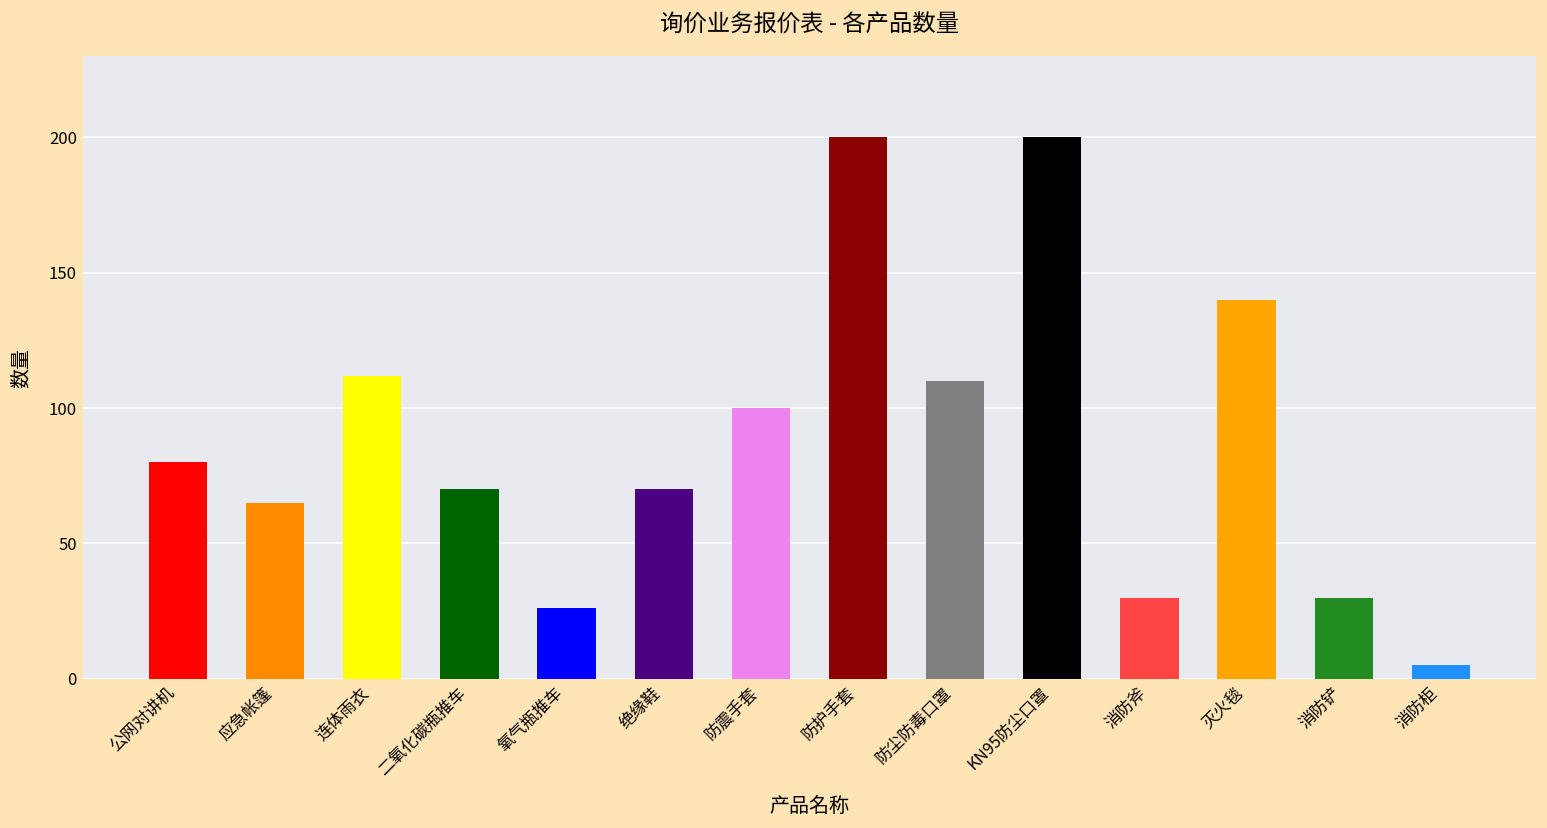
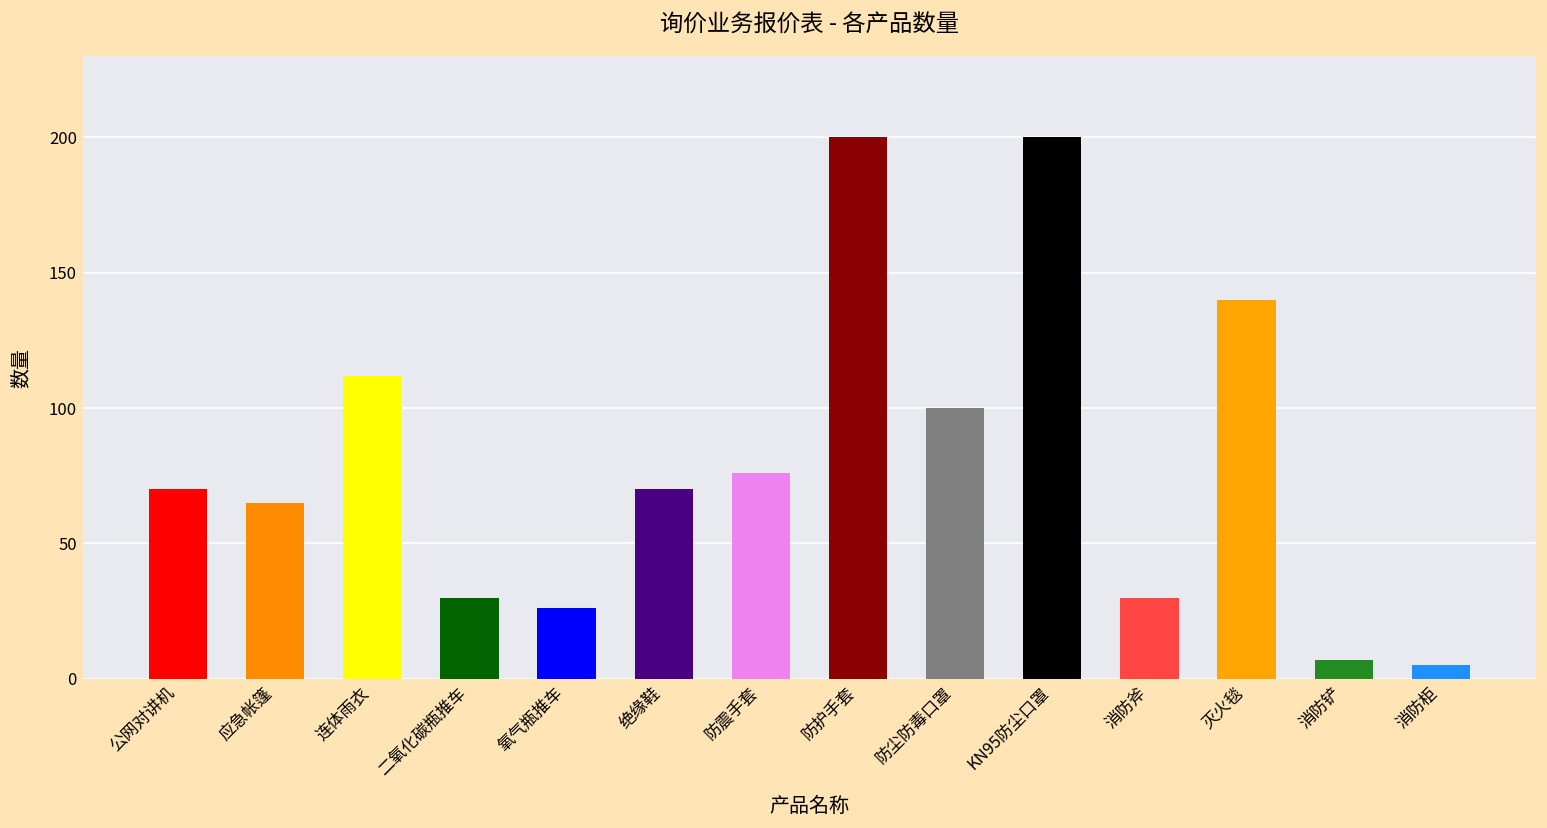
公网对讲机: 80 -> 70
二氧化碳瓶推车: 70 -> 30
防震手套: 100 -> 76
防尘防毒口罩: 110 -> 100
消防铲: 30 -> 7
